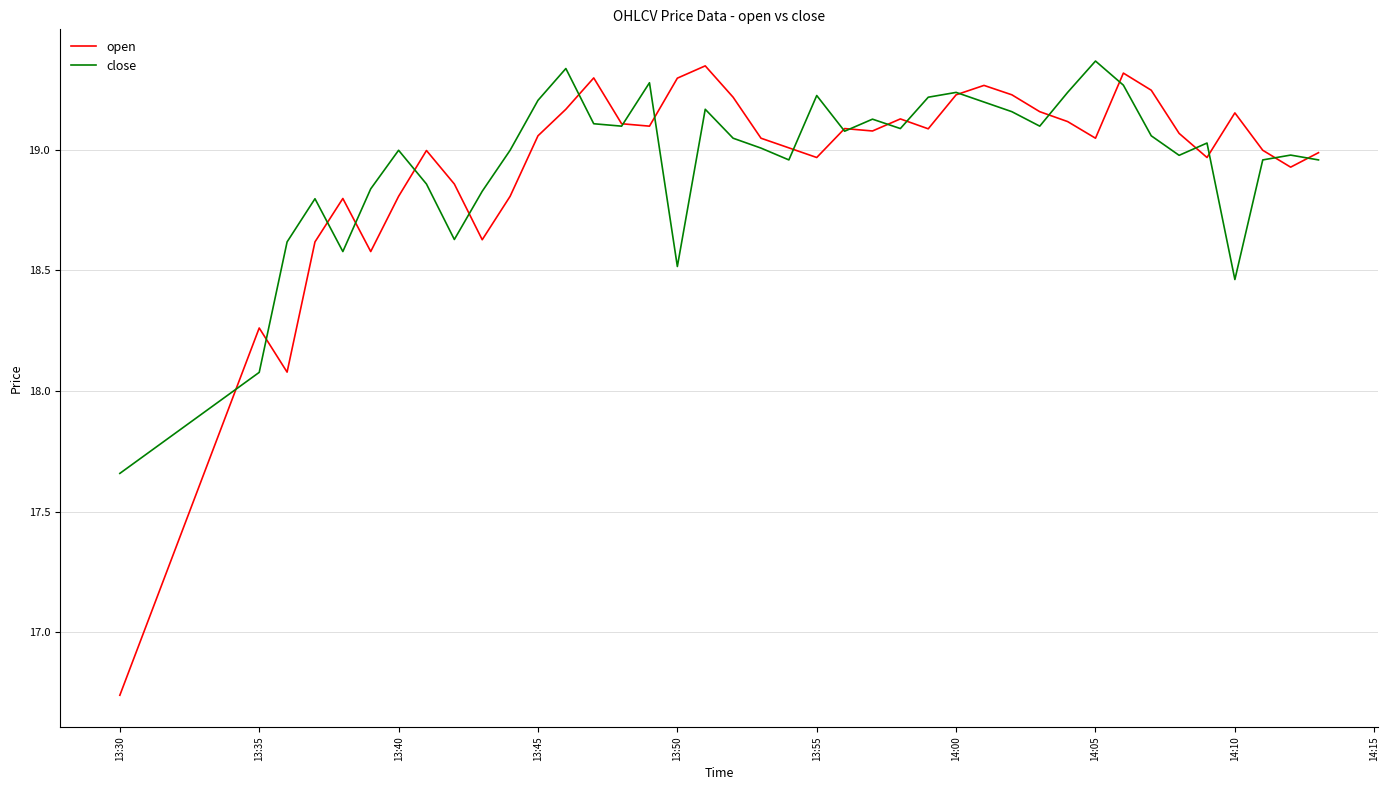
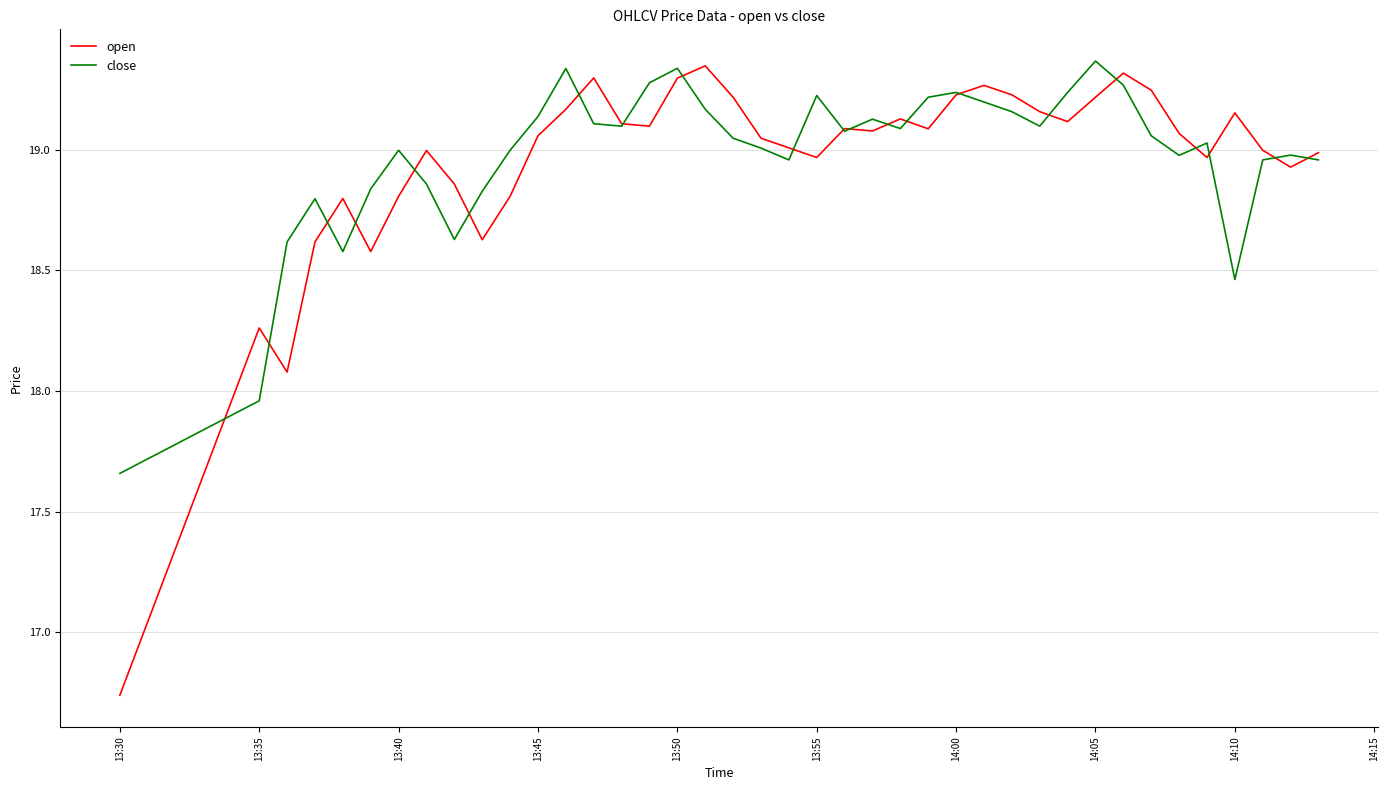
close, 13:35: 18.08 -> 17.96
close, 13:45: 19.21 -> 19.14
close, 13:50: 18.52 -> 19.34
open, 14:05: 19.05 -> 19.22
